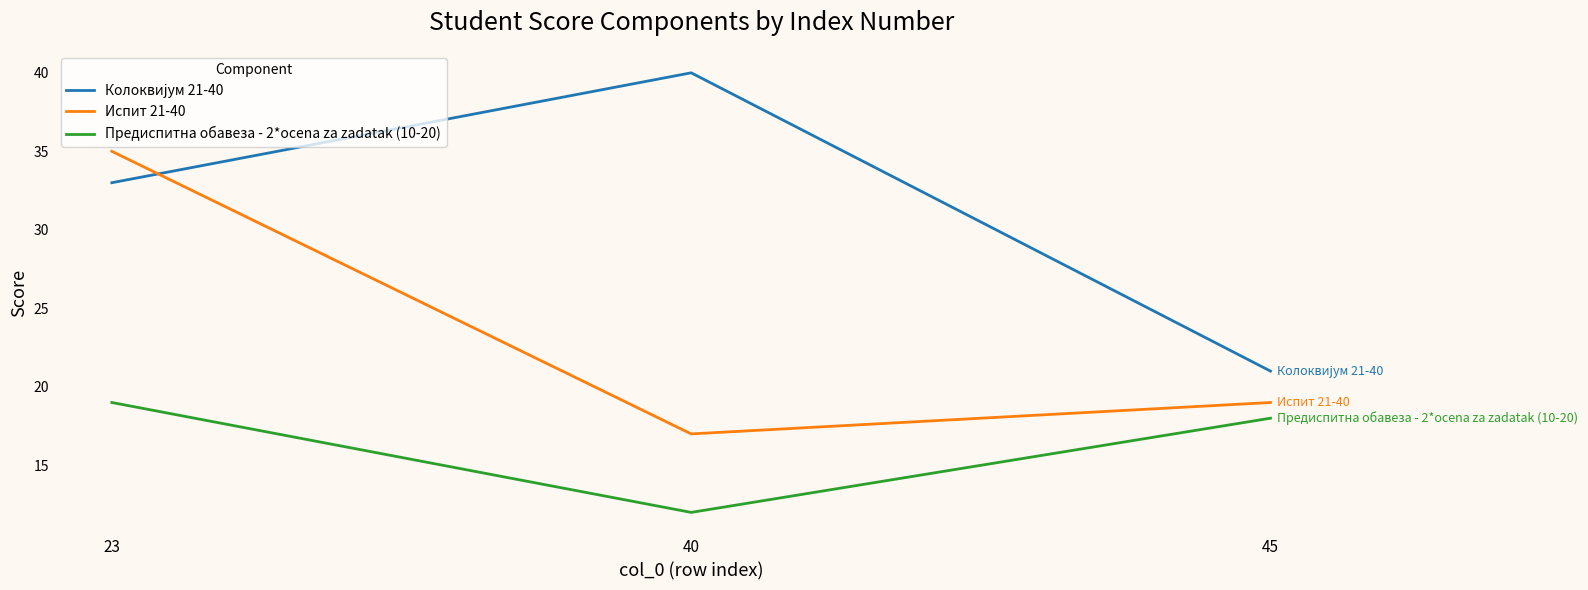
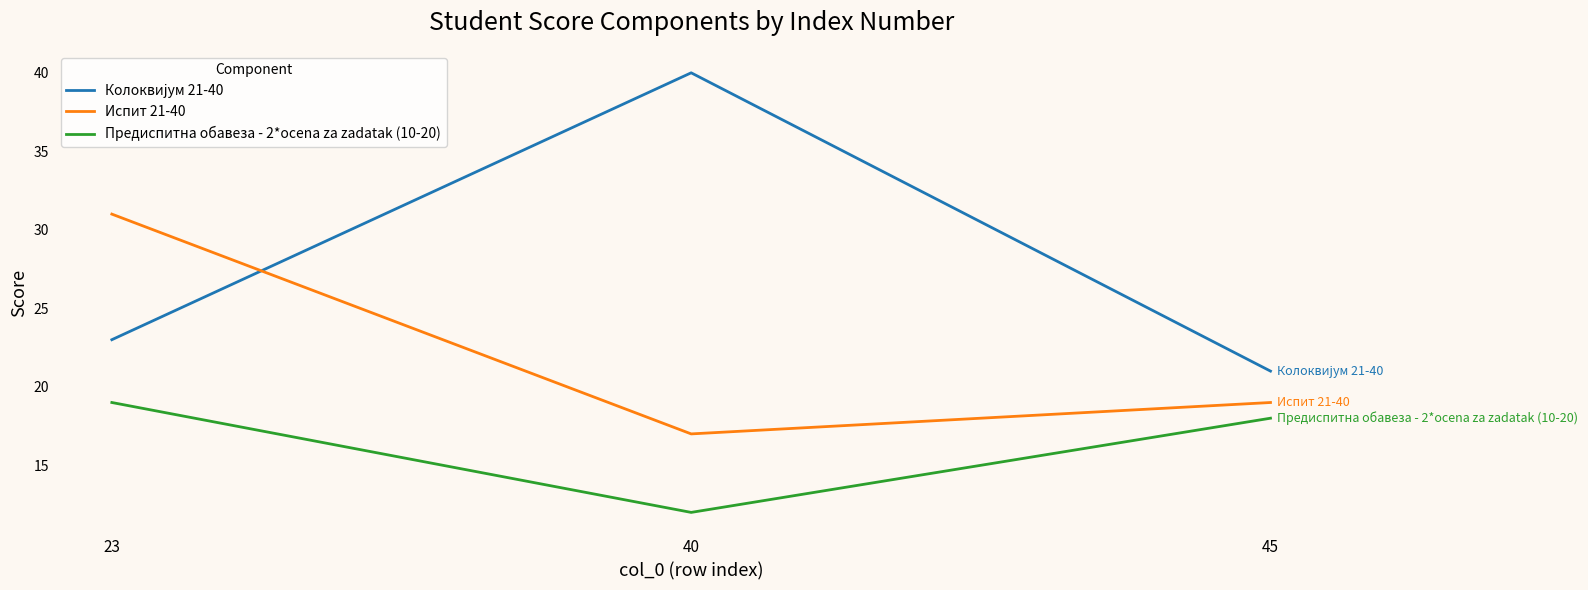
Колоквијум 21-40, 23: 33 -> 23
Испит 21-40, 23: 35 -> 31
